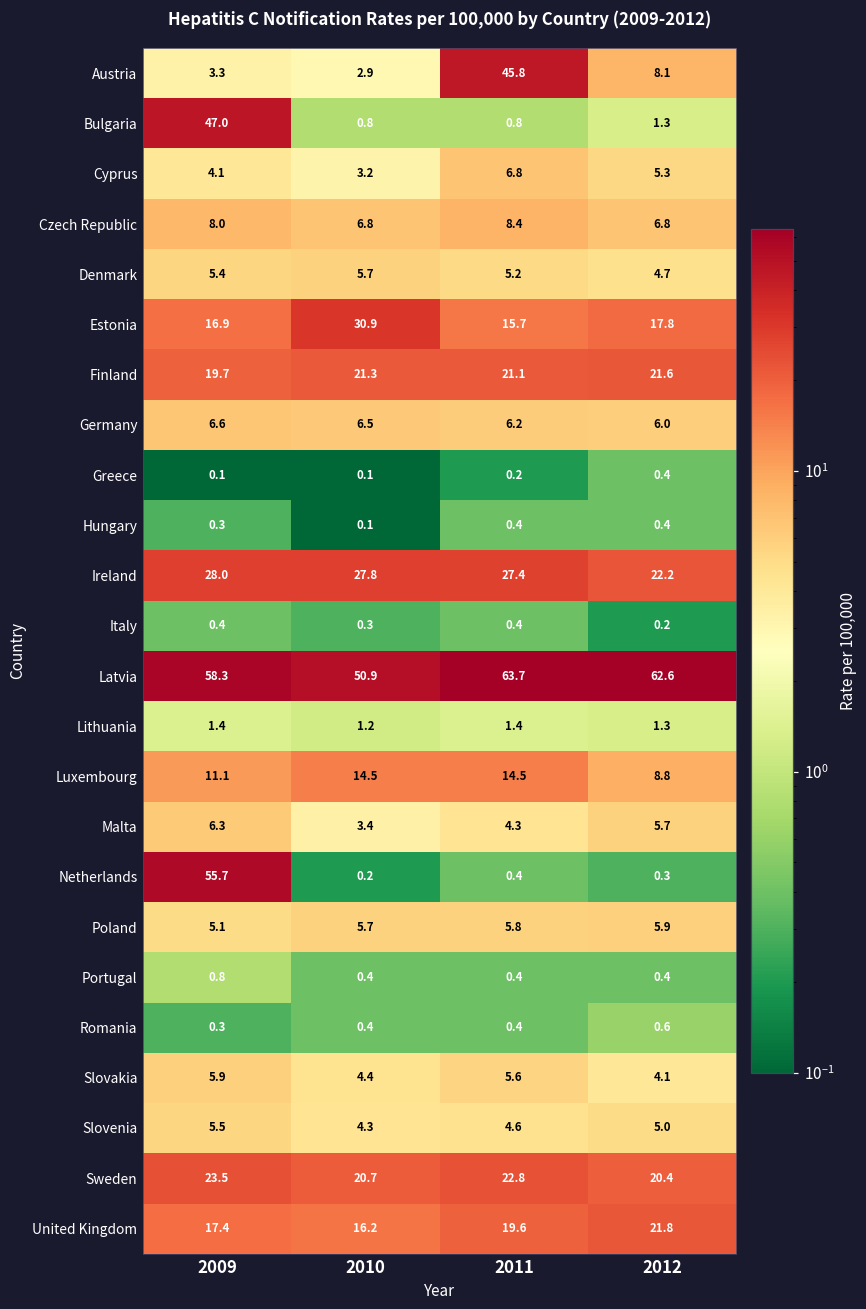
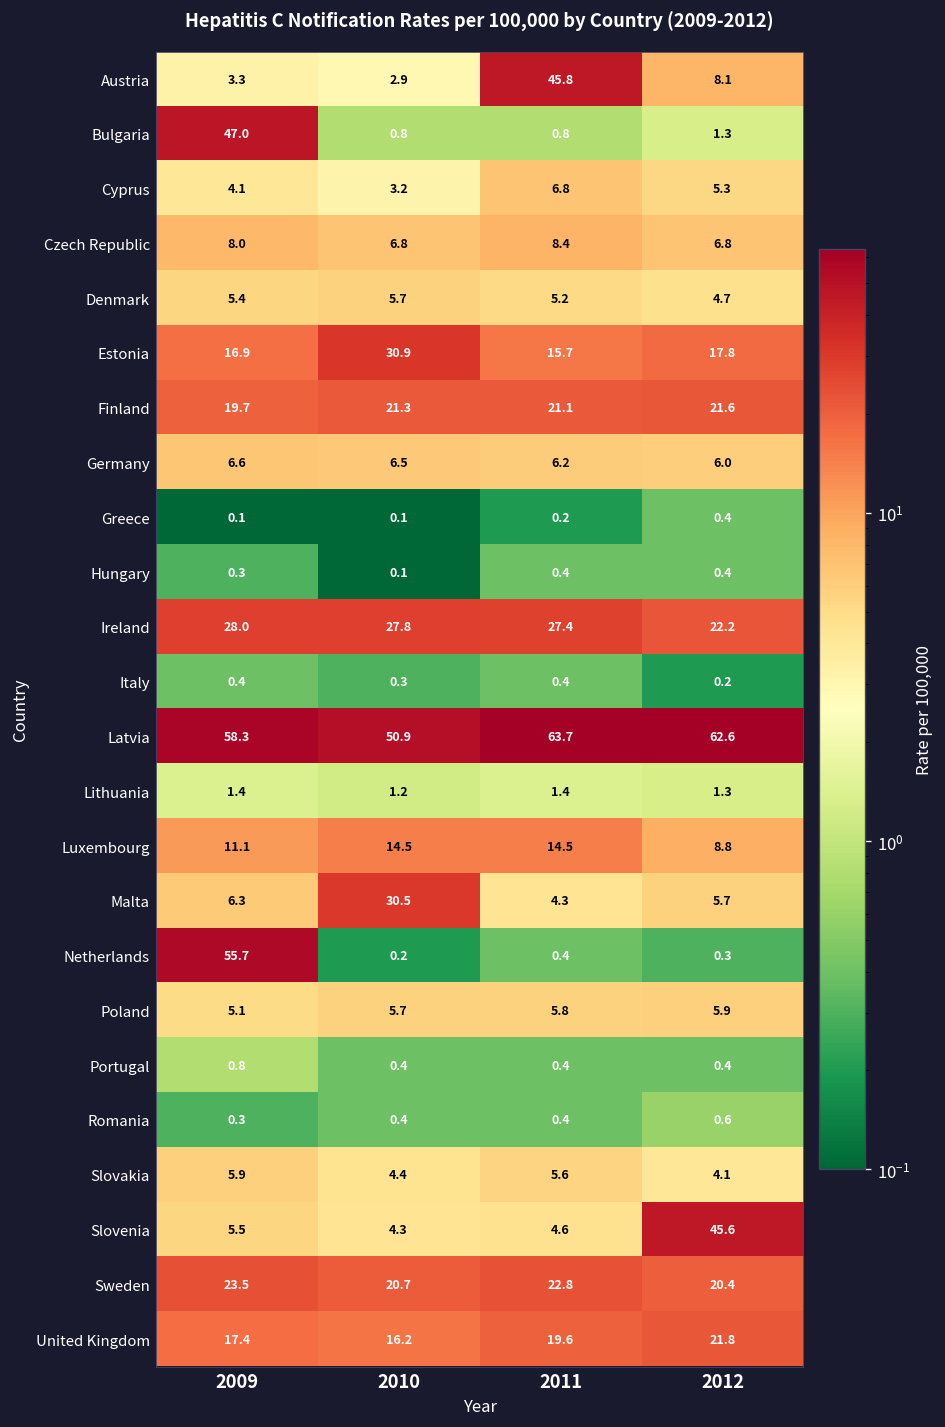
Malta, 2010: 3.4 -> 30.5
Slovenia, 2012: 5.0 -> 45.6
